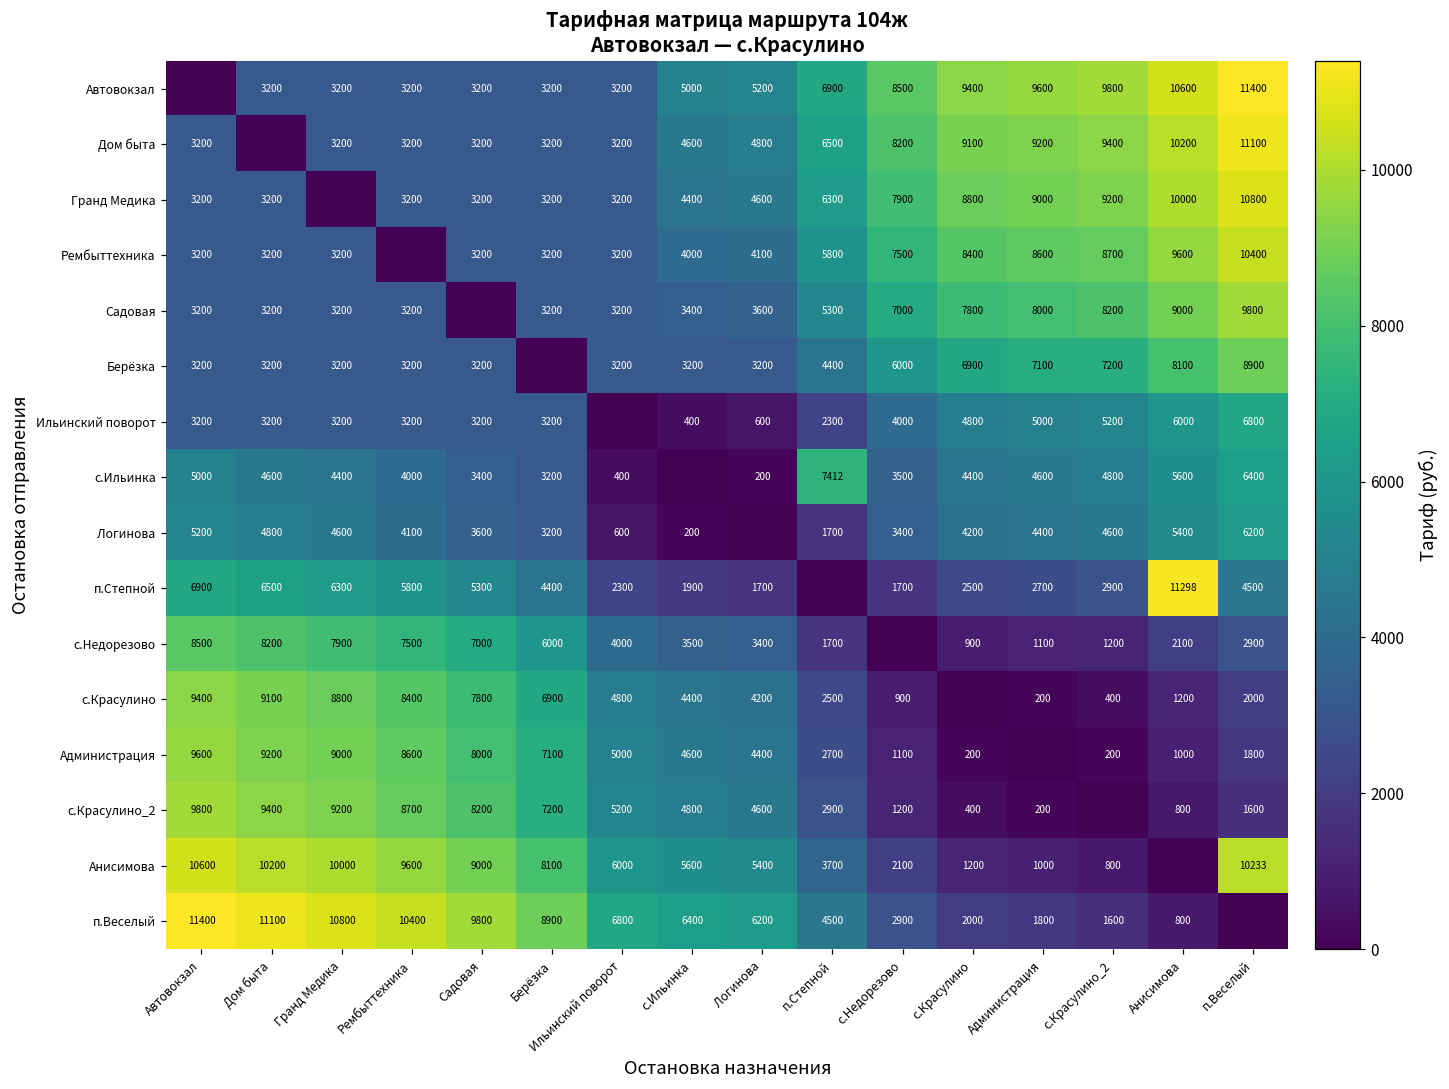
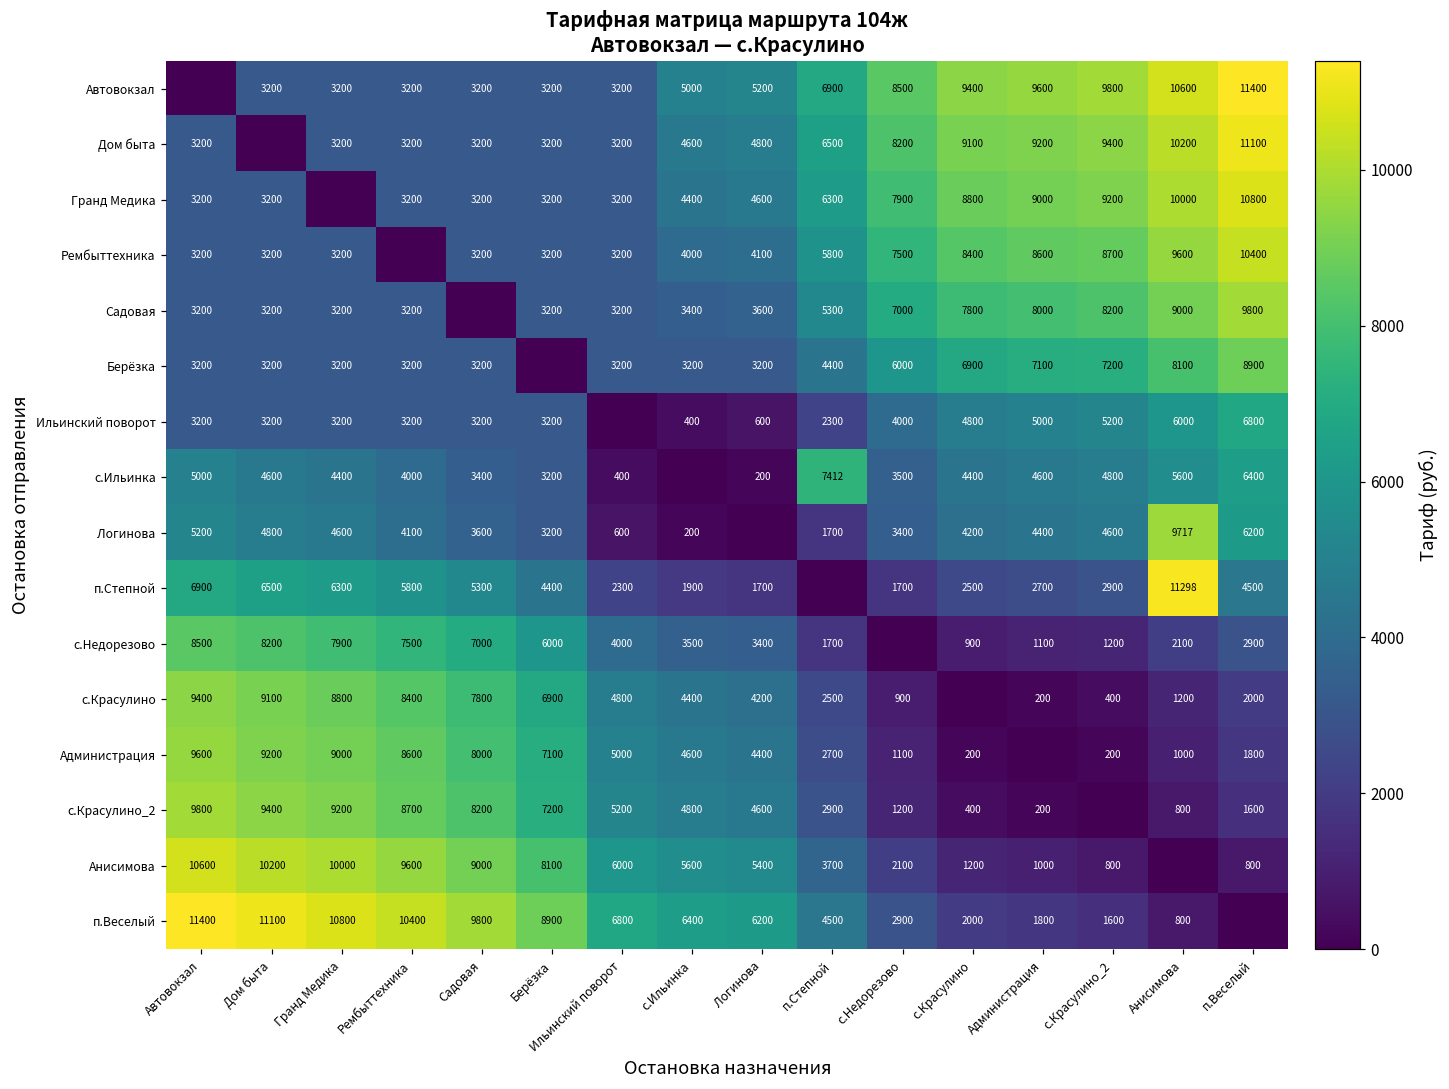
Логинова, Анисимова: 5400 -> 9717
Анисимова, п.Веселый: 10233 -> 800
